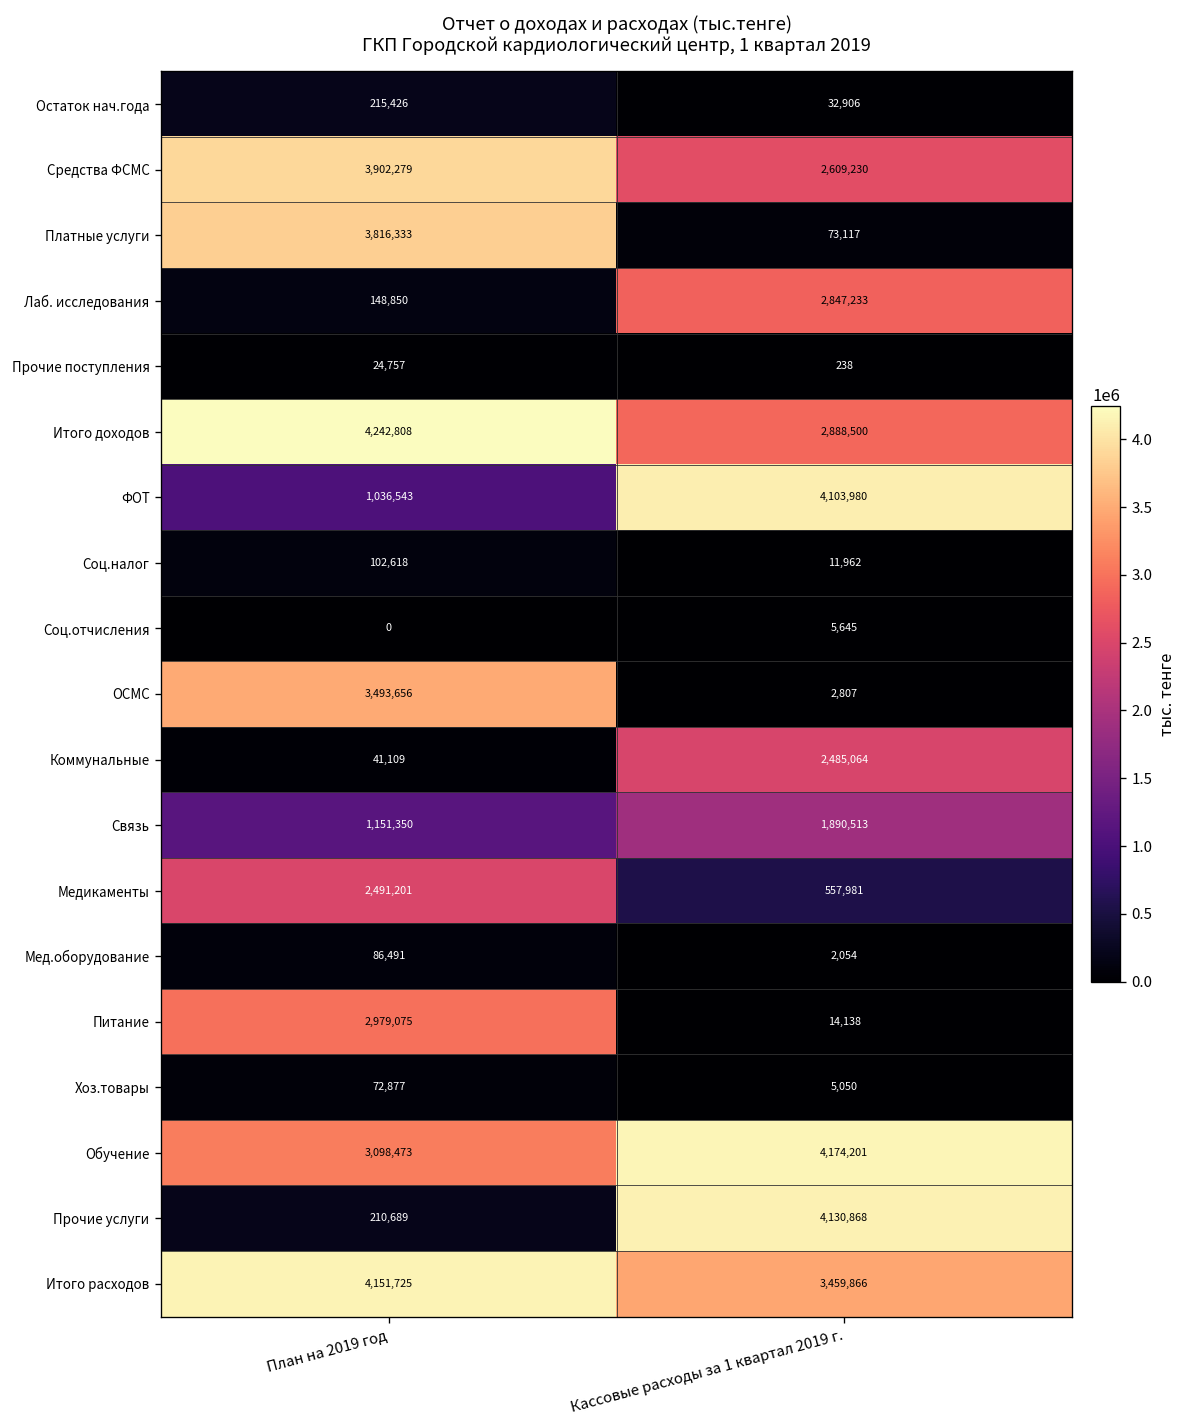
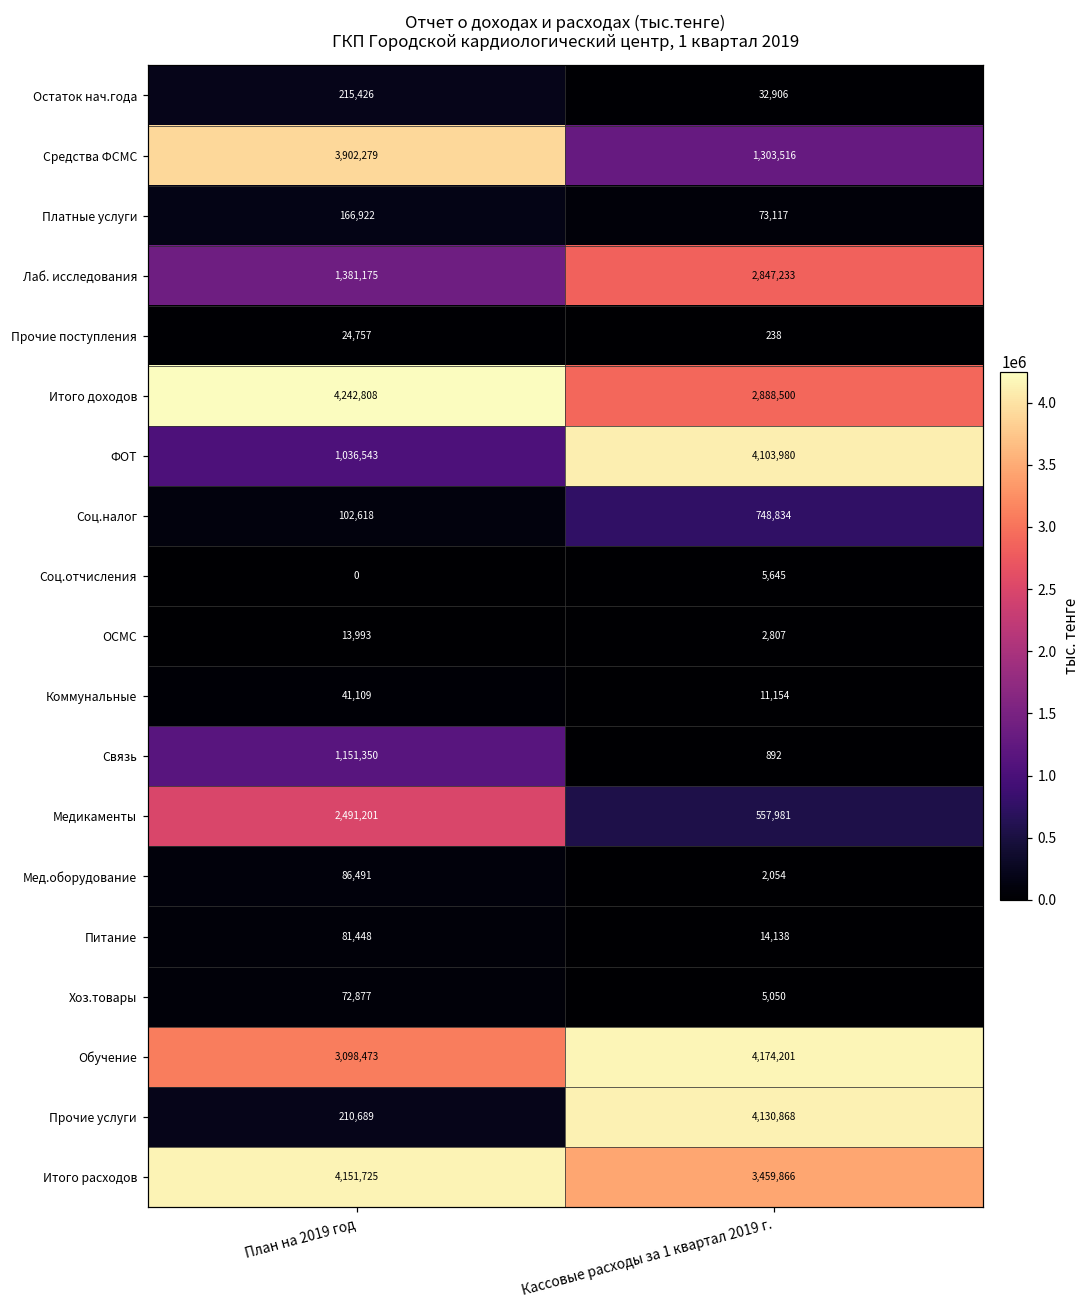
Средства ФСМС, Кассовые расходы за 1 квартал 2019 г.: 2,609,230 -> 1,303,516
Платные услуги, План на 2019 год: 3,816,333 -> 166,922
Лаб. исследования, План на 2019 год: 148,850 -> 1,381,175
Соц.налог, Кассовые расходы за 1 квартал 2019 г.: 11,962 -> 748,834
ОСМС, План на 2019 год: 3,493,656 -> 13,993
Коммунальные, Кассовые расходы за 1 квартал 2019 г.: 2,485,064 -> 11,154
Связь, Кассовые расходы за 1 квартал 2019 г.: 1,890,513 -> 892
Питание, План на 2019 год: 2,979,075 -> 81,448
